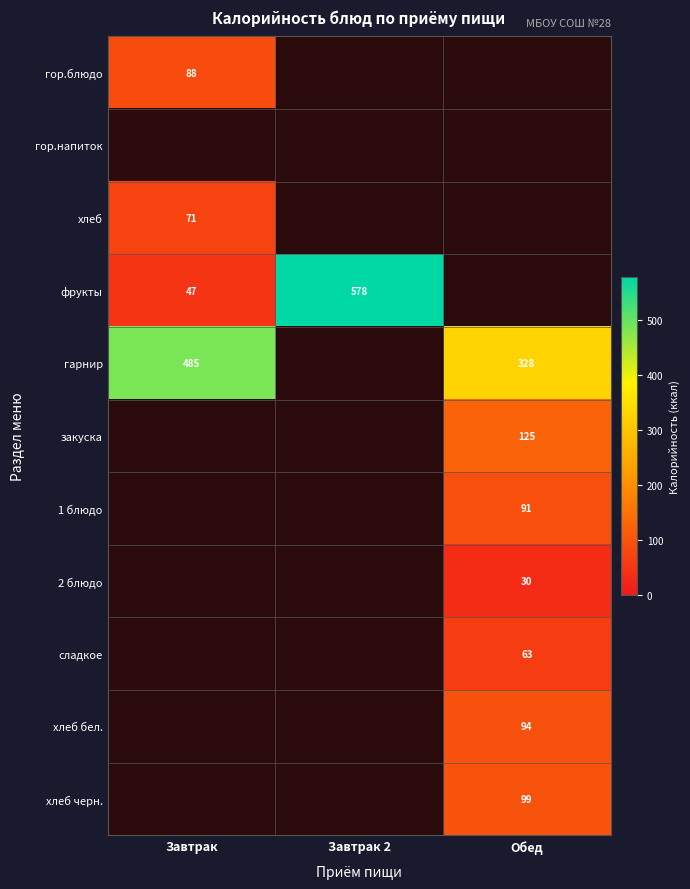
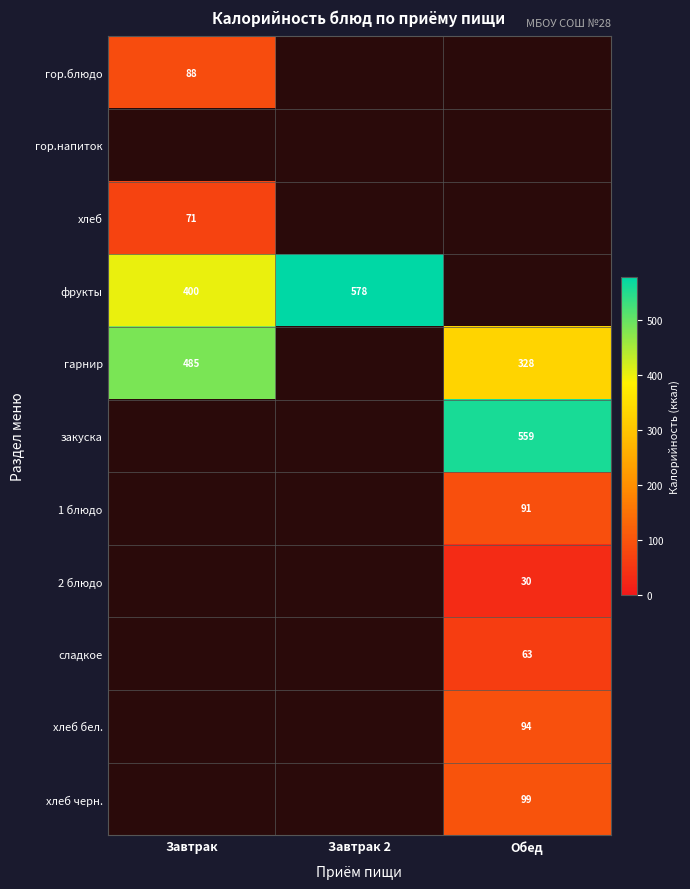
фрукты, Завтрак: 47 -> 400
закуска, Обед: 125 -> 559
